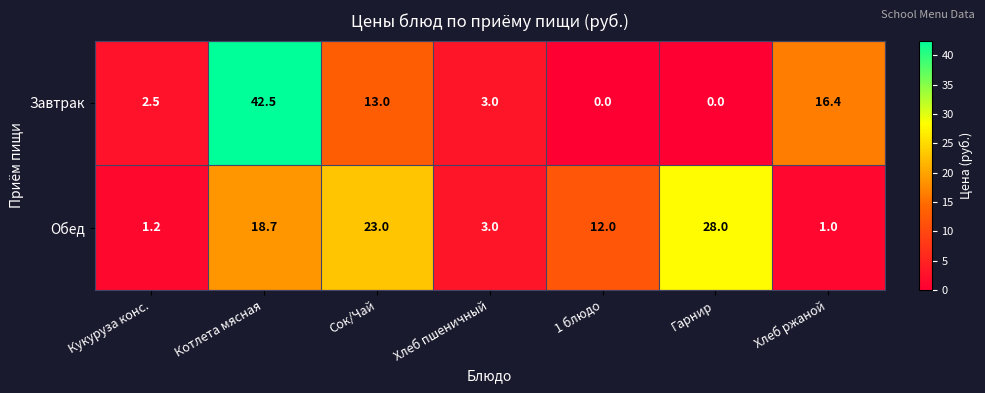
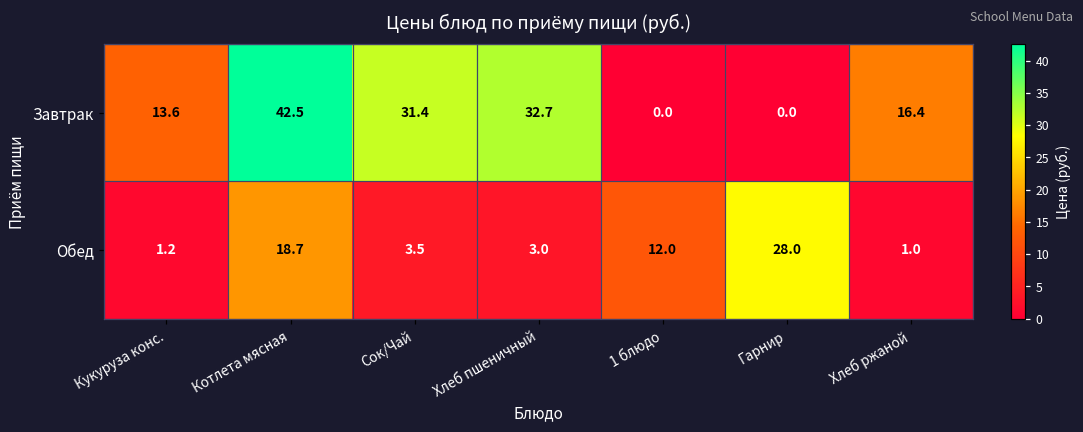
Завтрак, Кукуруза конс.: 2.5 -> 13.6
Завтрак, Сок/Чай: 13.0 -> 31.4
Завтрак, Хлеб пшеничный: 3.0 -> 32.7
Обед, Сок/Чай: 23.0 -> 3.5
